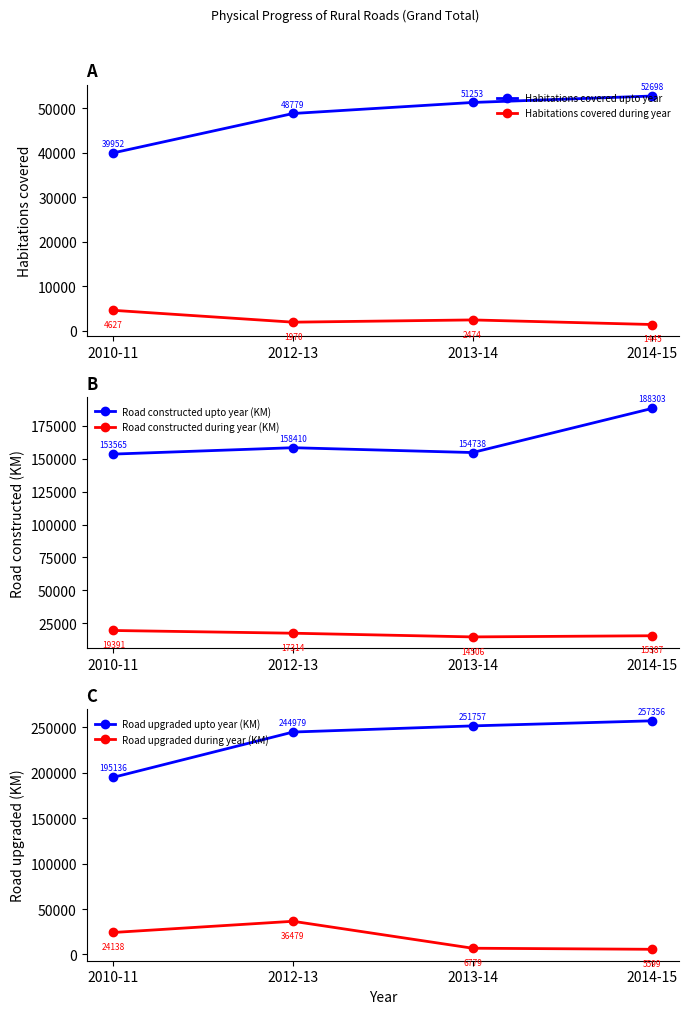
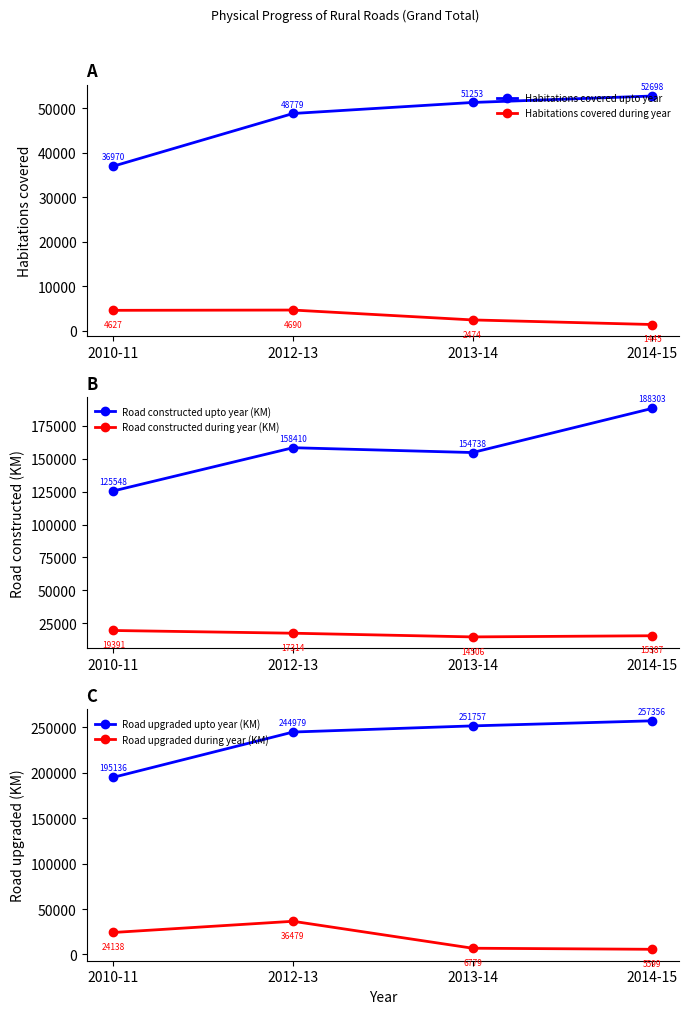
A, Habitations covered upto year, 2010-11: 39952 -> 36970
A, Habitations covered during year, 2012-13: 1970 -> 4690
B, Road constructed upto year (KM), 2010-11: 153565 -> 125548
